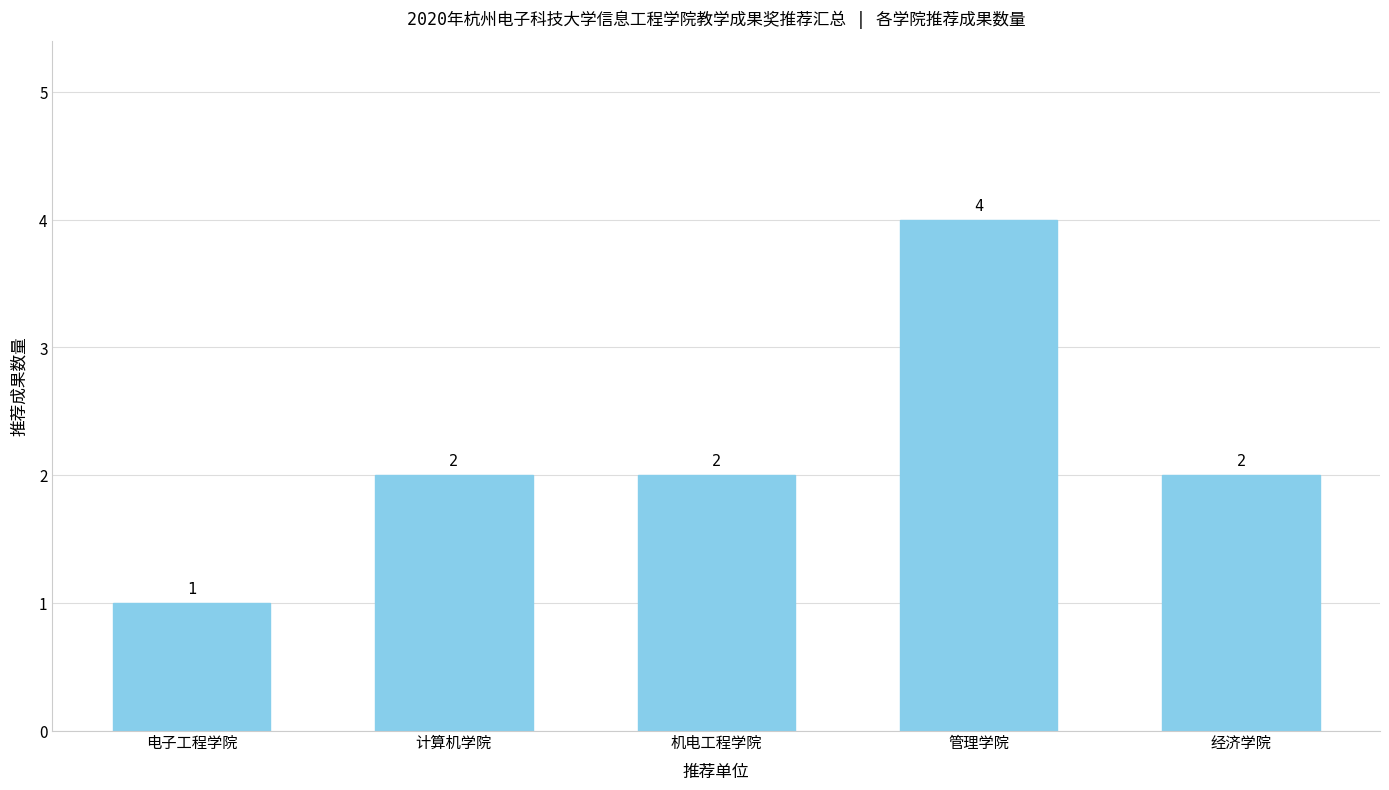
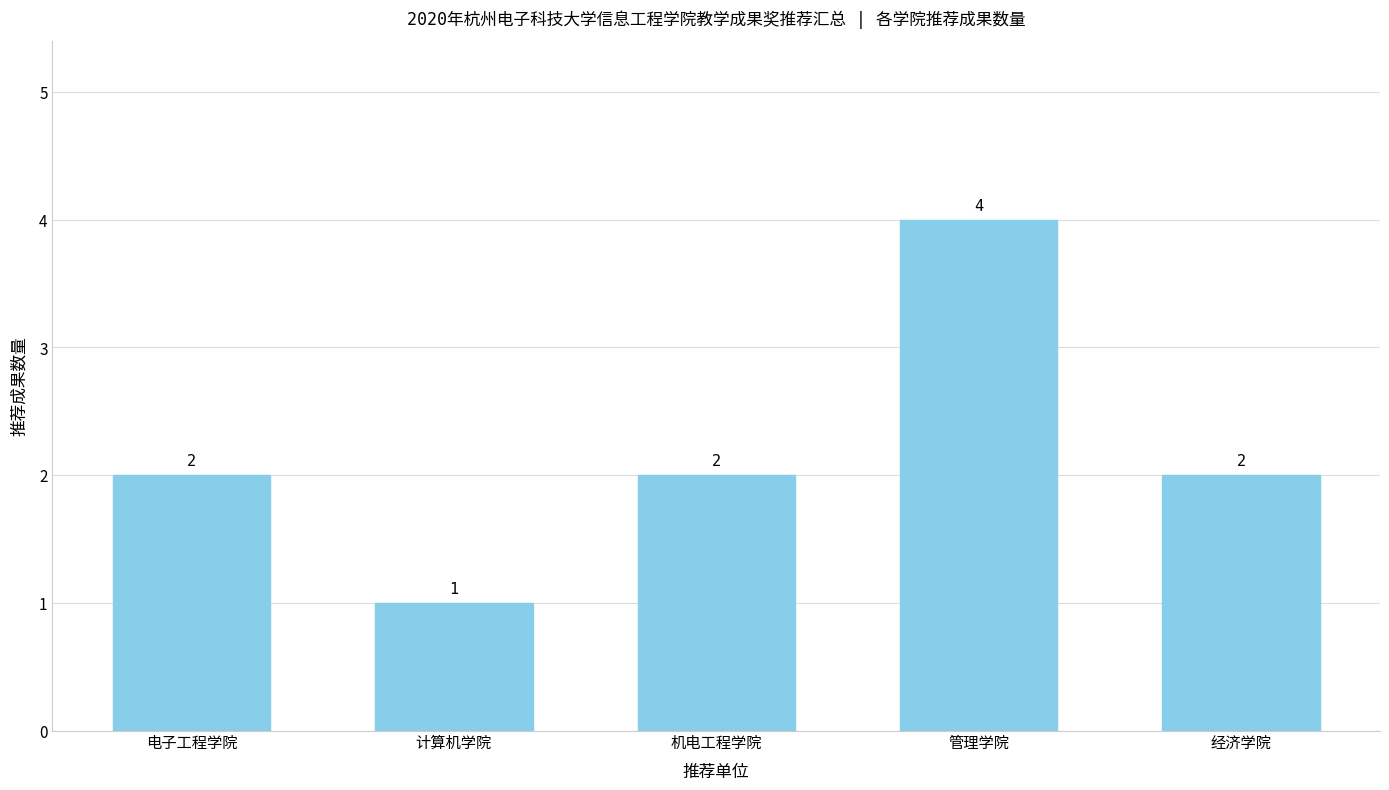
电子工程学院: 1 -> 2
计算机学院: 2 -> 1
